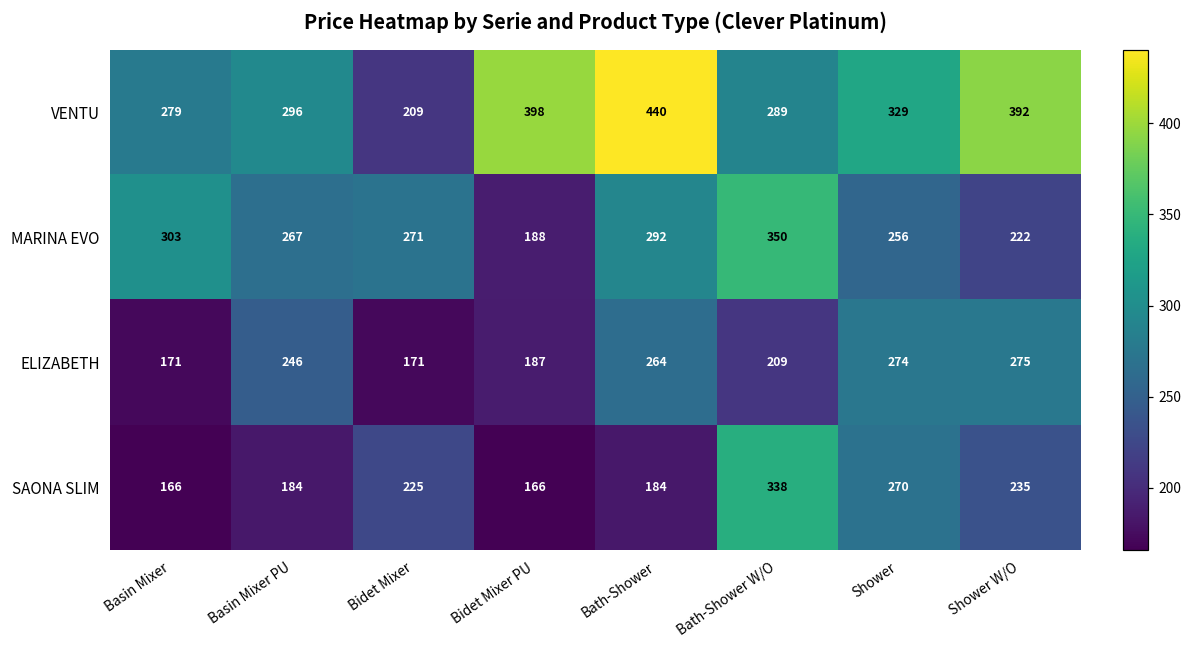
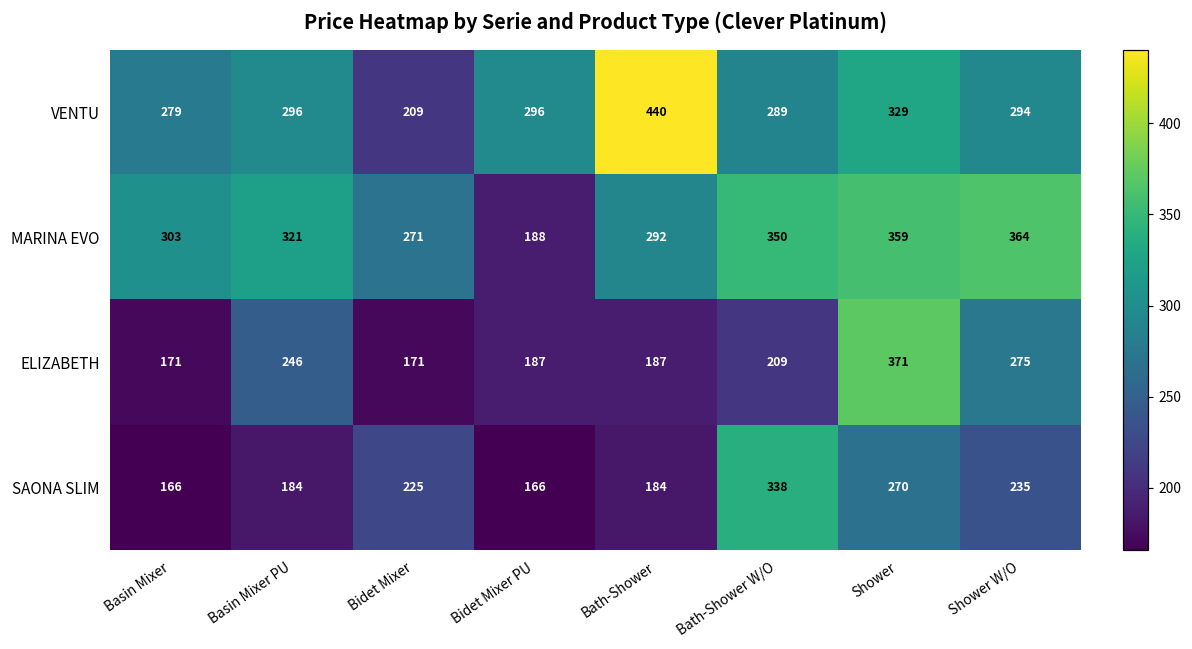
VENTU, Bidet Mixer PU: 398 -> 296
VENTU, Shower W/O: 392 -> 294
MARINA EVO, Basin Mixer PU: 267 -> 321
MARINA EVO, Shower: 256 -> 359
MARINA EVO, Shower W/O: 222 -> 364
ELIZABETH, Bath-Shower: 264 -> 187
ELIZABETH, Shower: 274 -> 371
